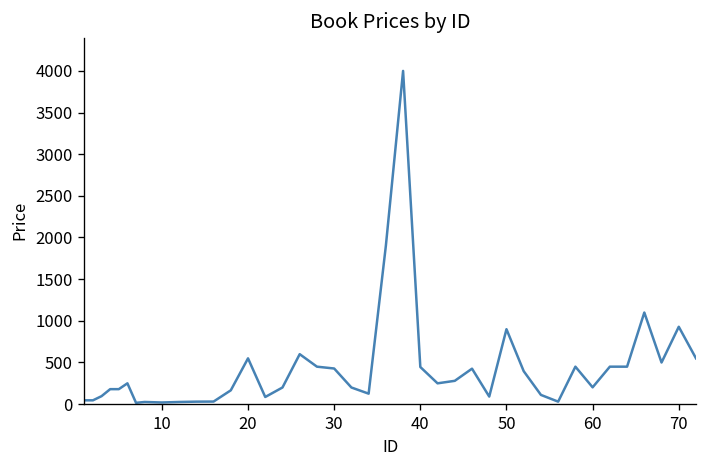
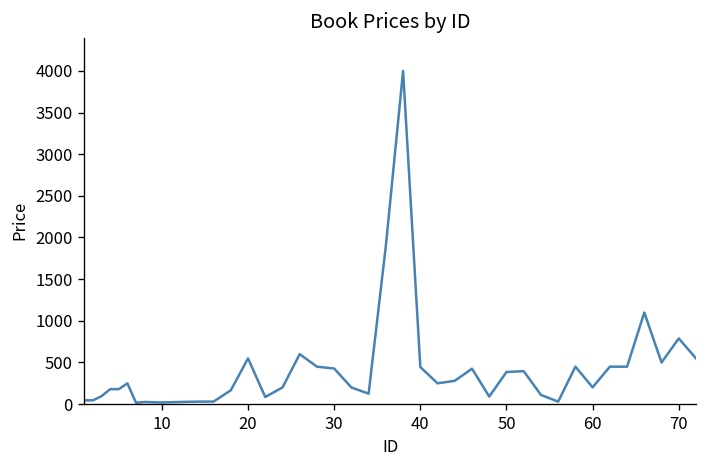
50: 900 -> 400
70: 900 -> 800
